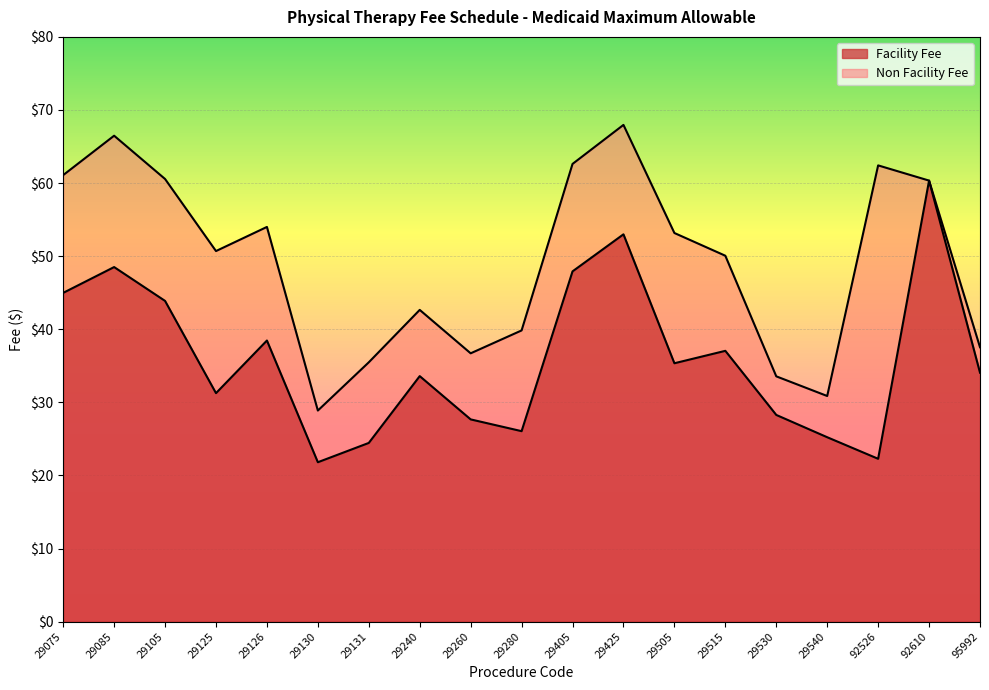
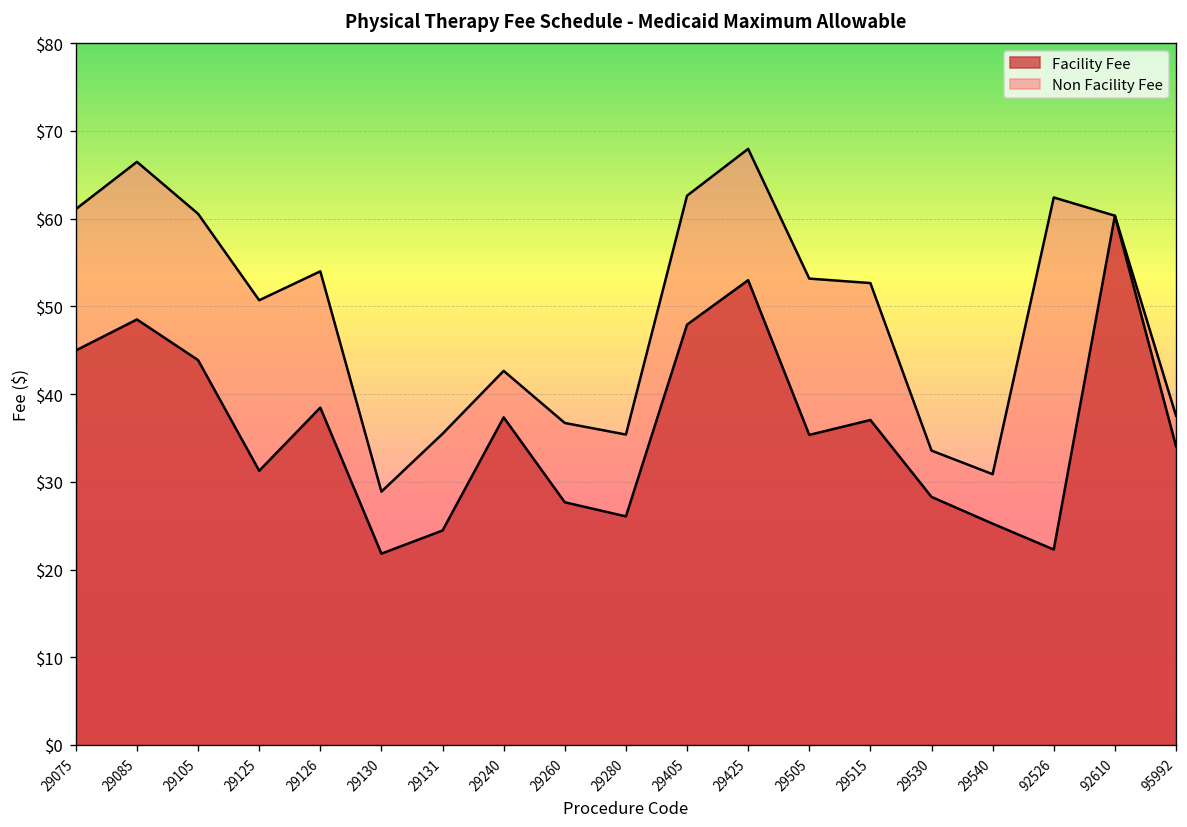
Facility Fee, 29240: $34 -> $37
Non Facility Fee, 29280: $40 -> $35
Non Facility Fee, 29515: $50 -> $53
